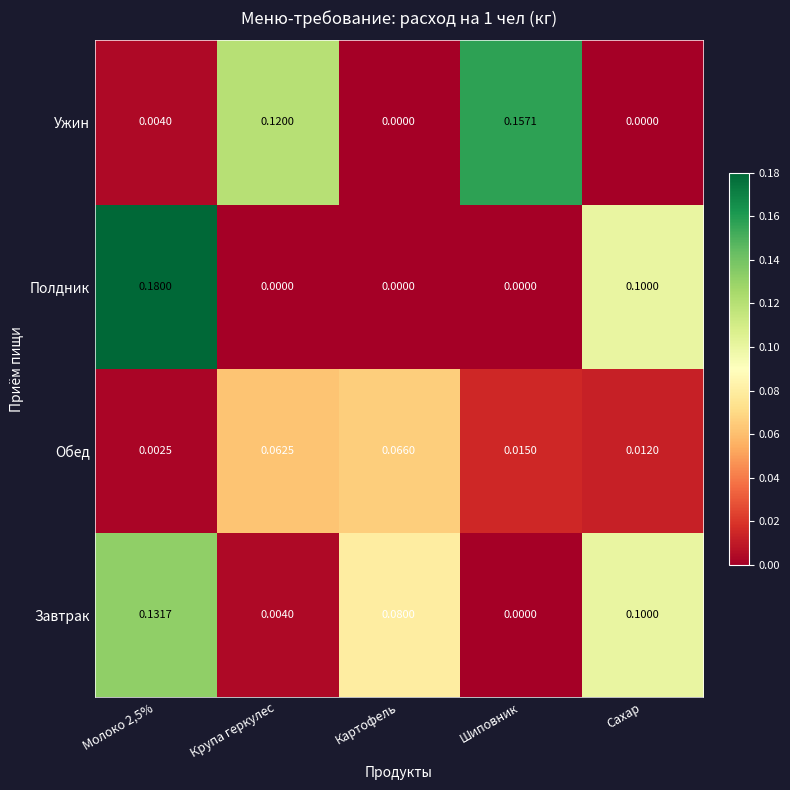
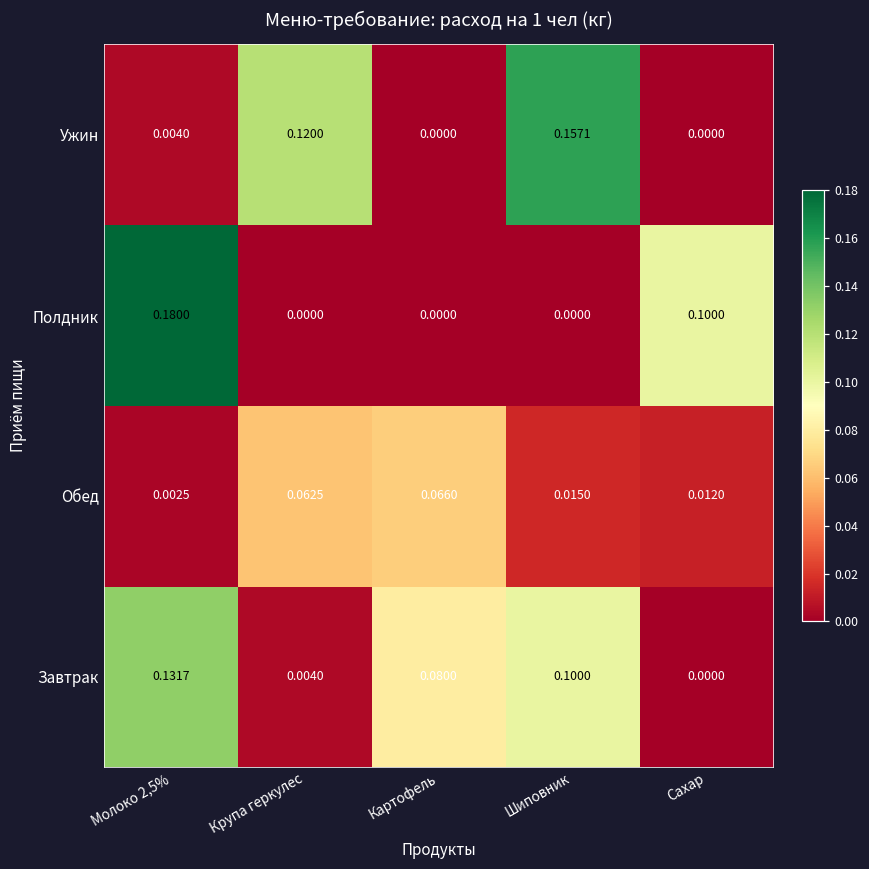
Завтрак, Шиповник: 0.0000 -> 0.1000
Завтрак, Сахар: 0.1000 -> 0.0000
